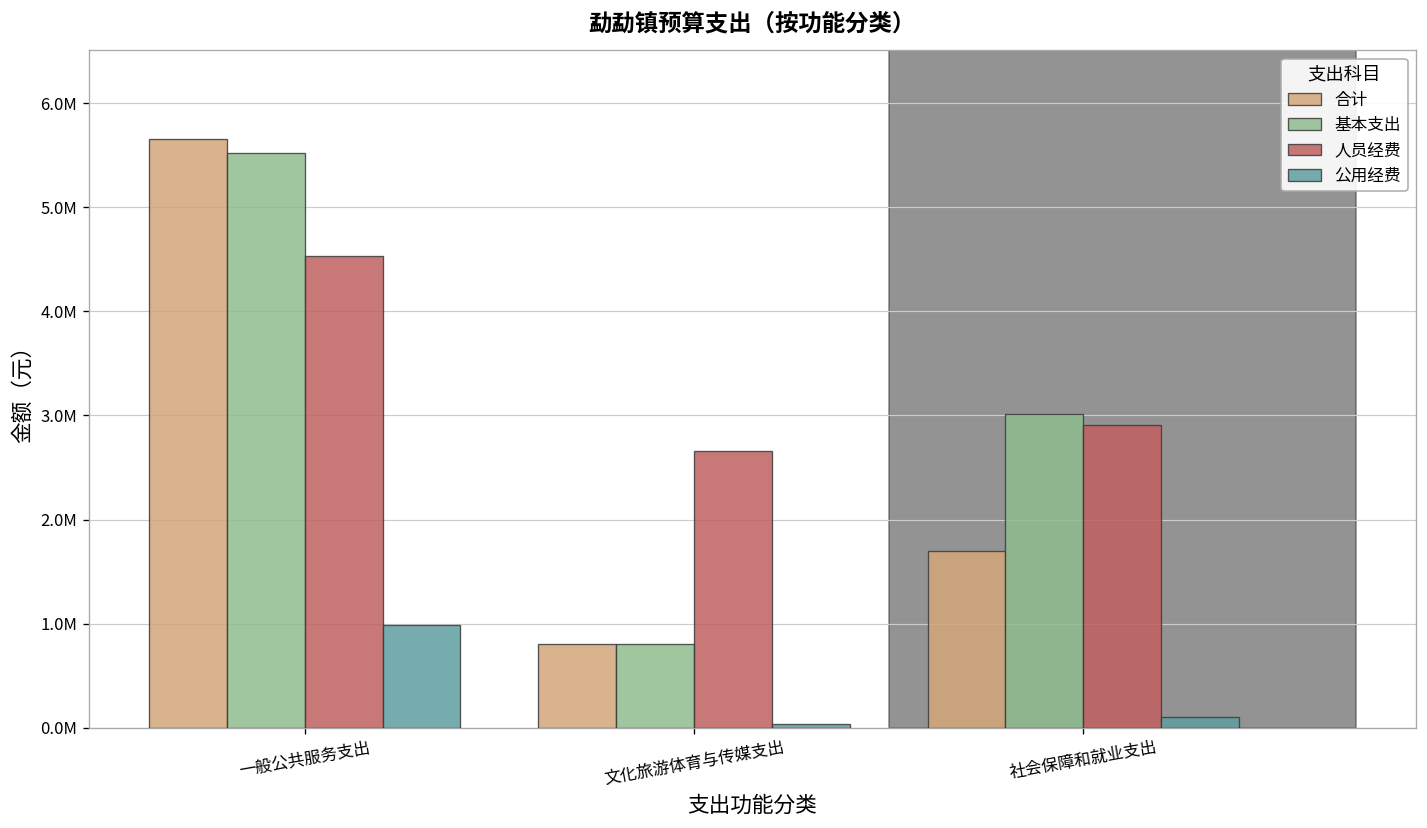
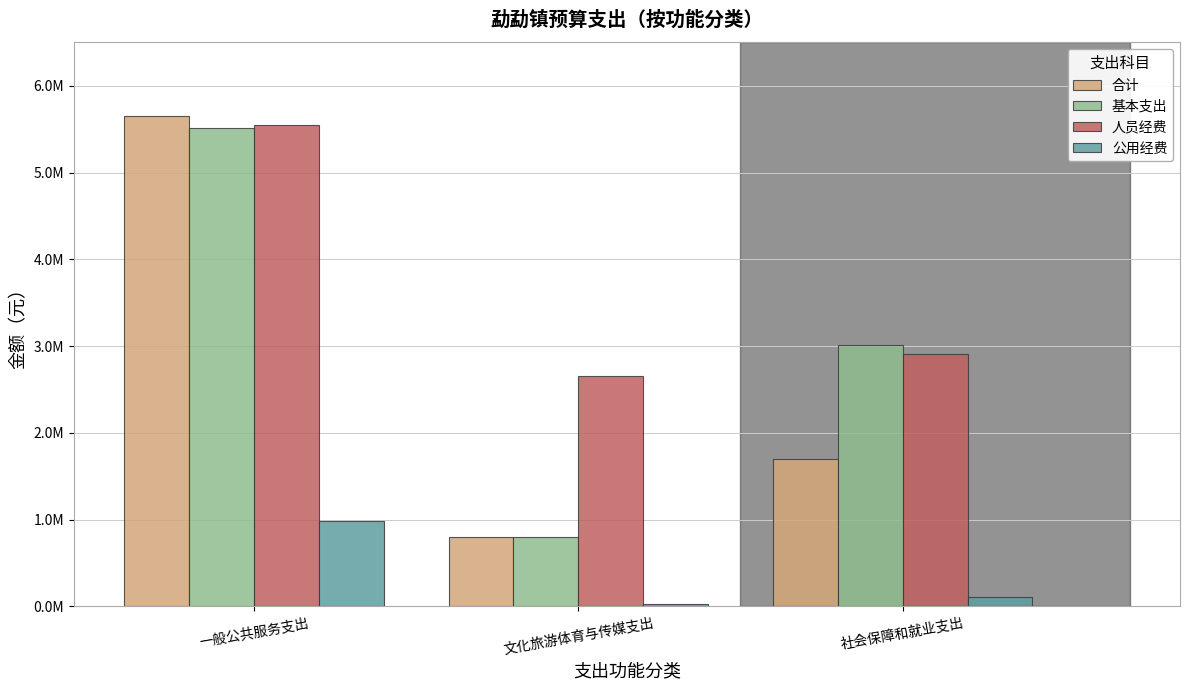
人员经费, 一般公共服务支出: 4500000 -> 5600000
